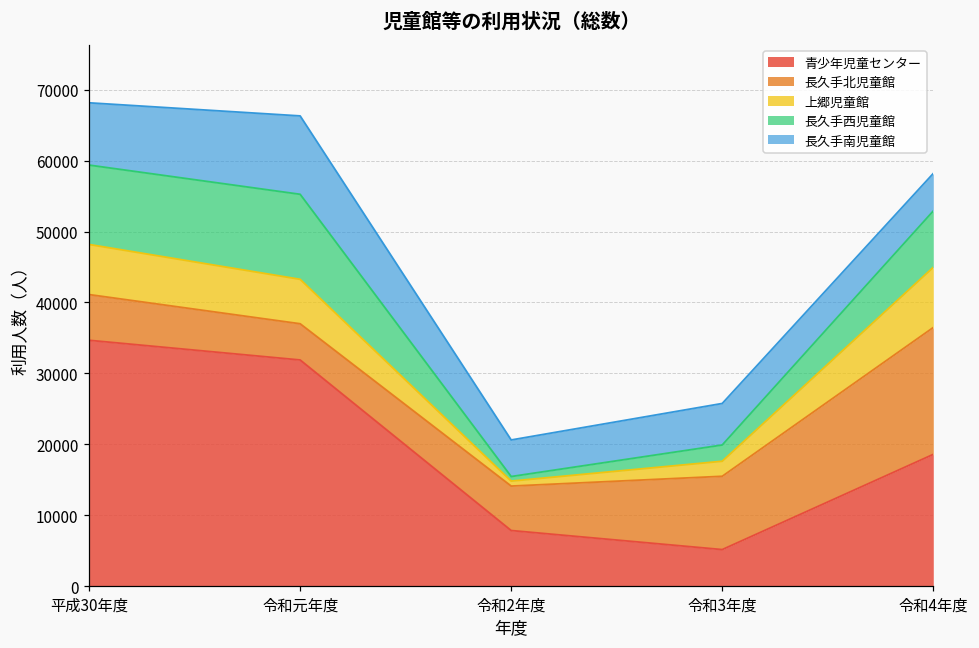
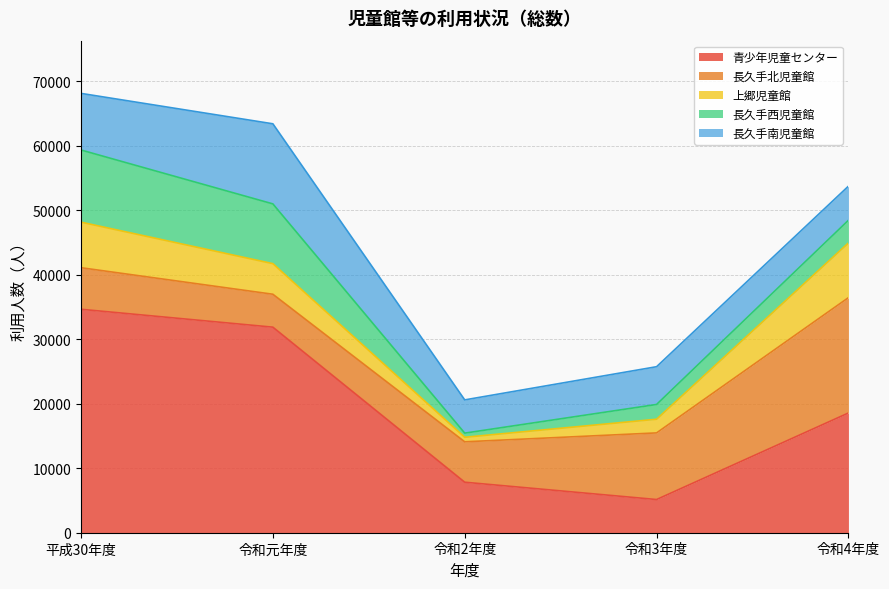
上郷児童館, 令和元年度: 6000 -> 5000
長久手西児童館, 令和元年度: 12000 -> 9000
長久手南児童館, 令和元年度: 11000 -> 12000
長久手西児童館, 令和4年度: 8000 -> 4000
